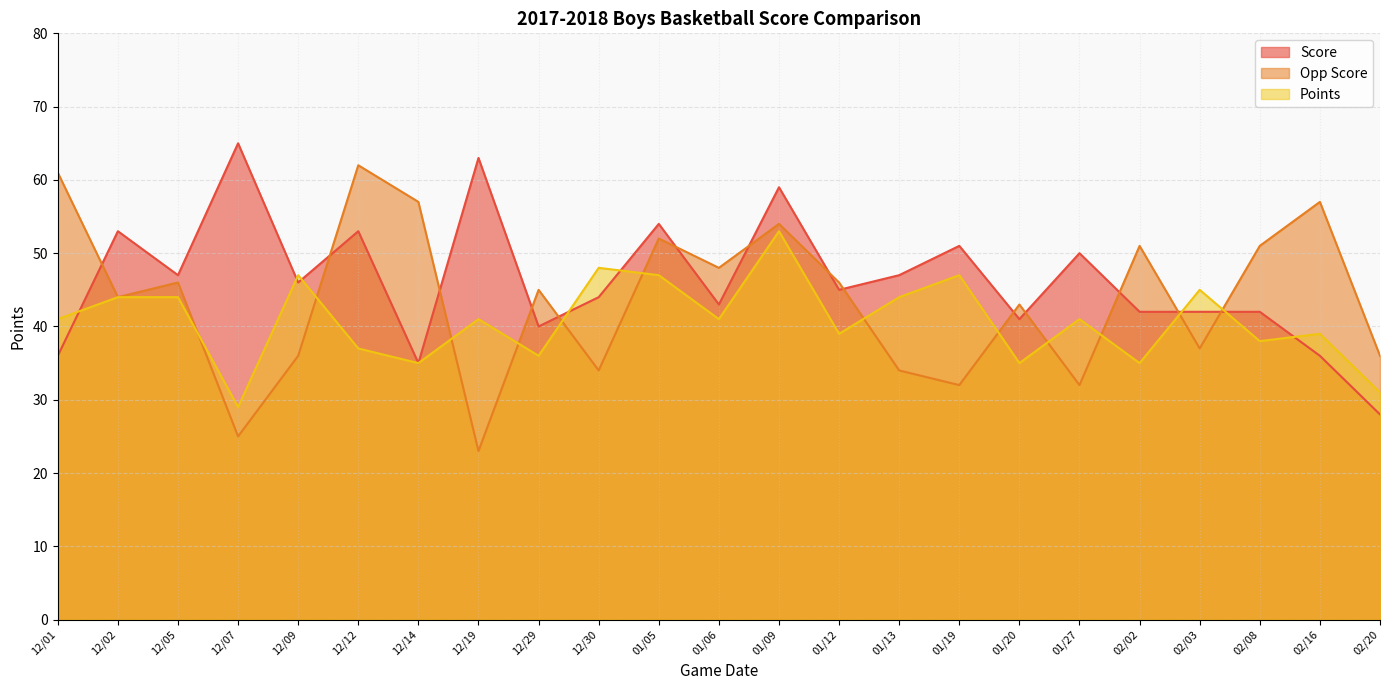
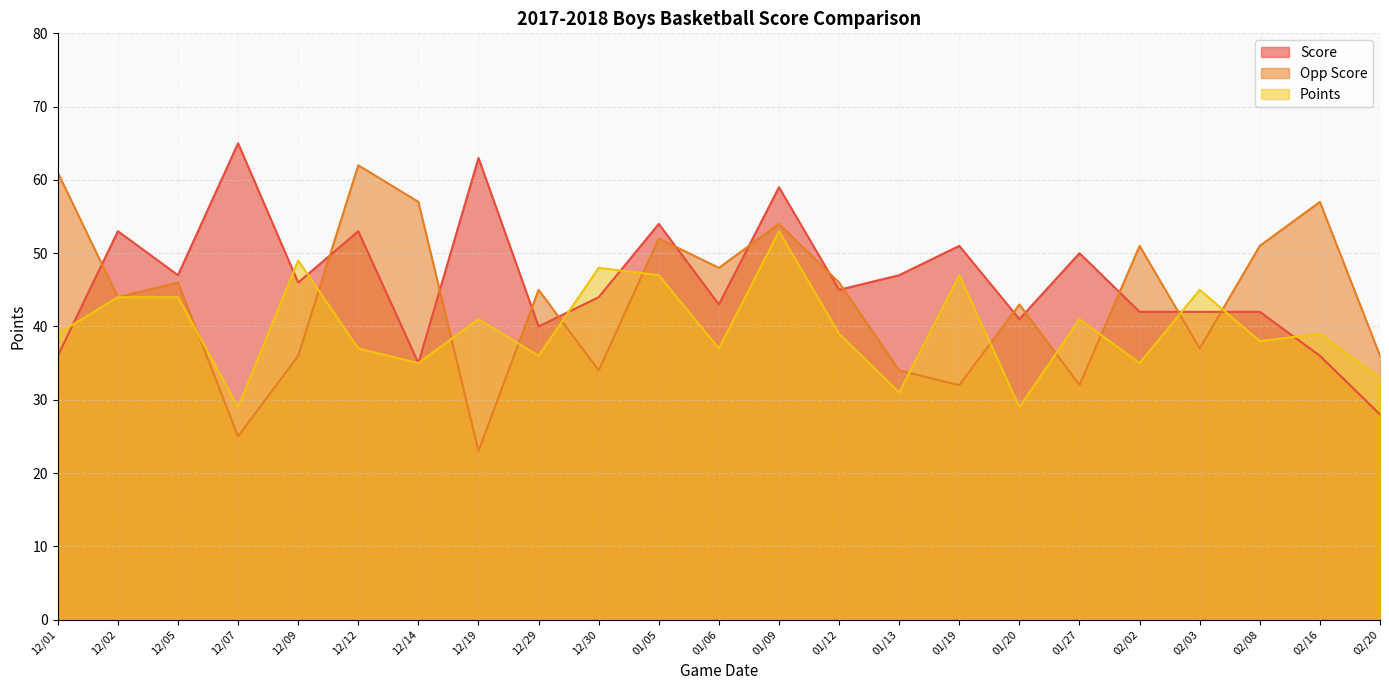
Points, 12/01: 41 -> 39
Points, 12/09: 47 -> 49
Points, 01/06: 41 -> 37
Points, 01/13: 44 -> 31
Points, 01/20: 35 -> 29
Points, 02/20: 31 -> 33
